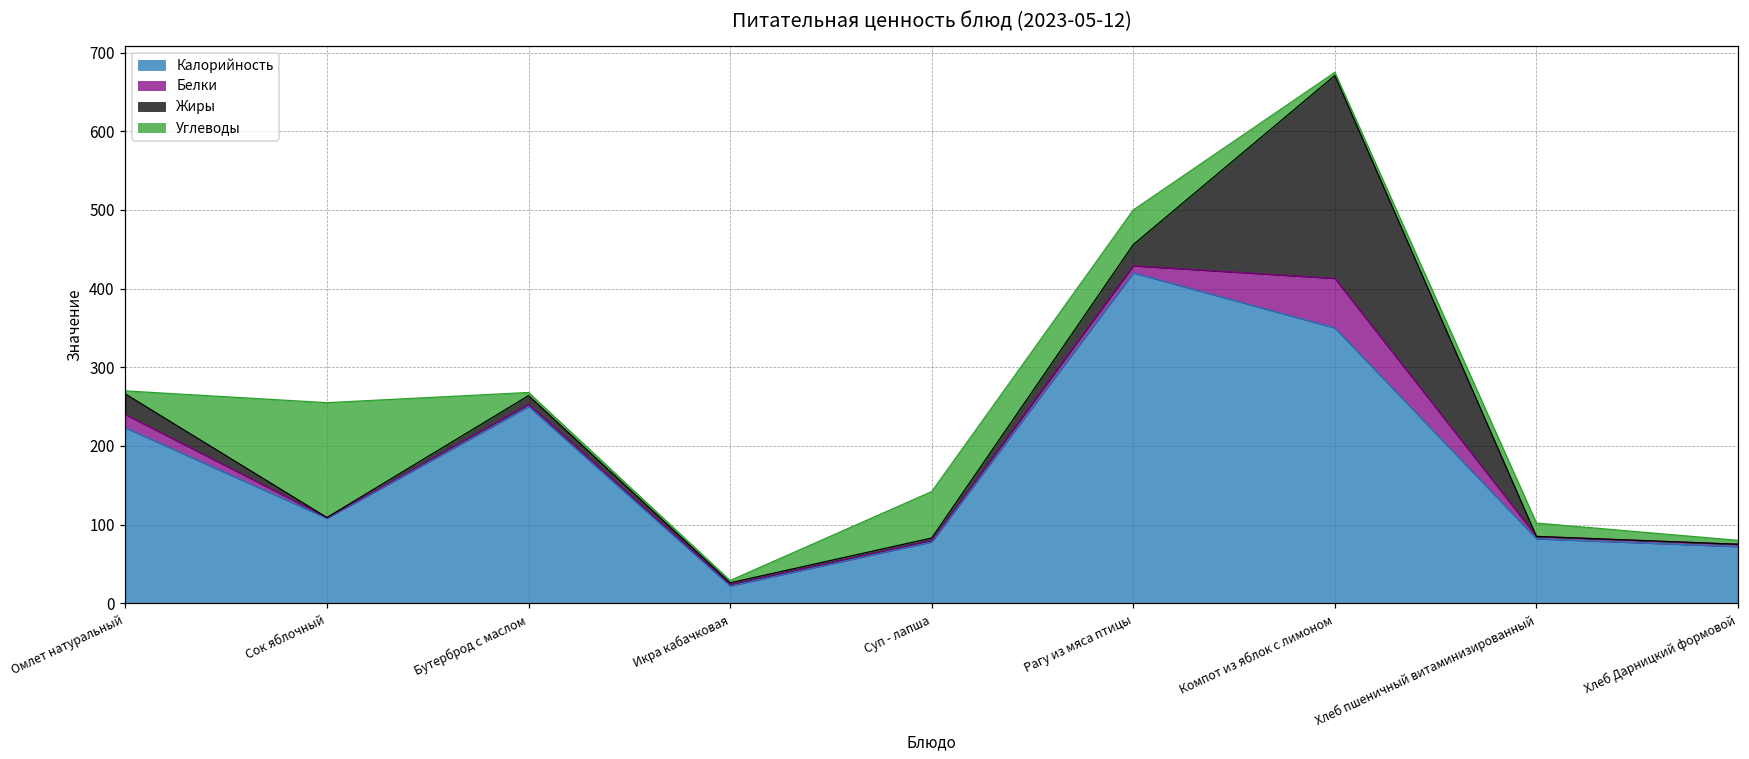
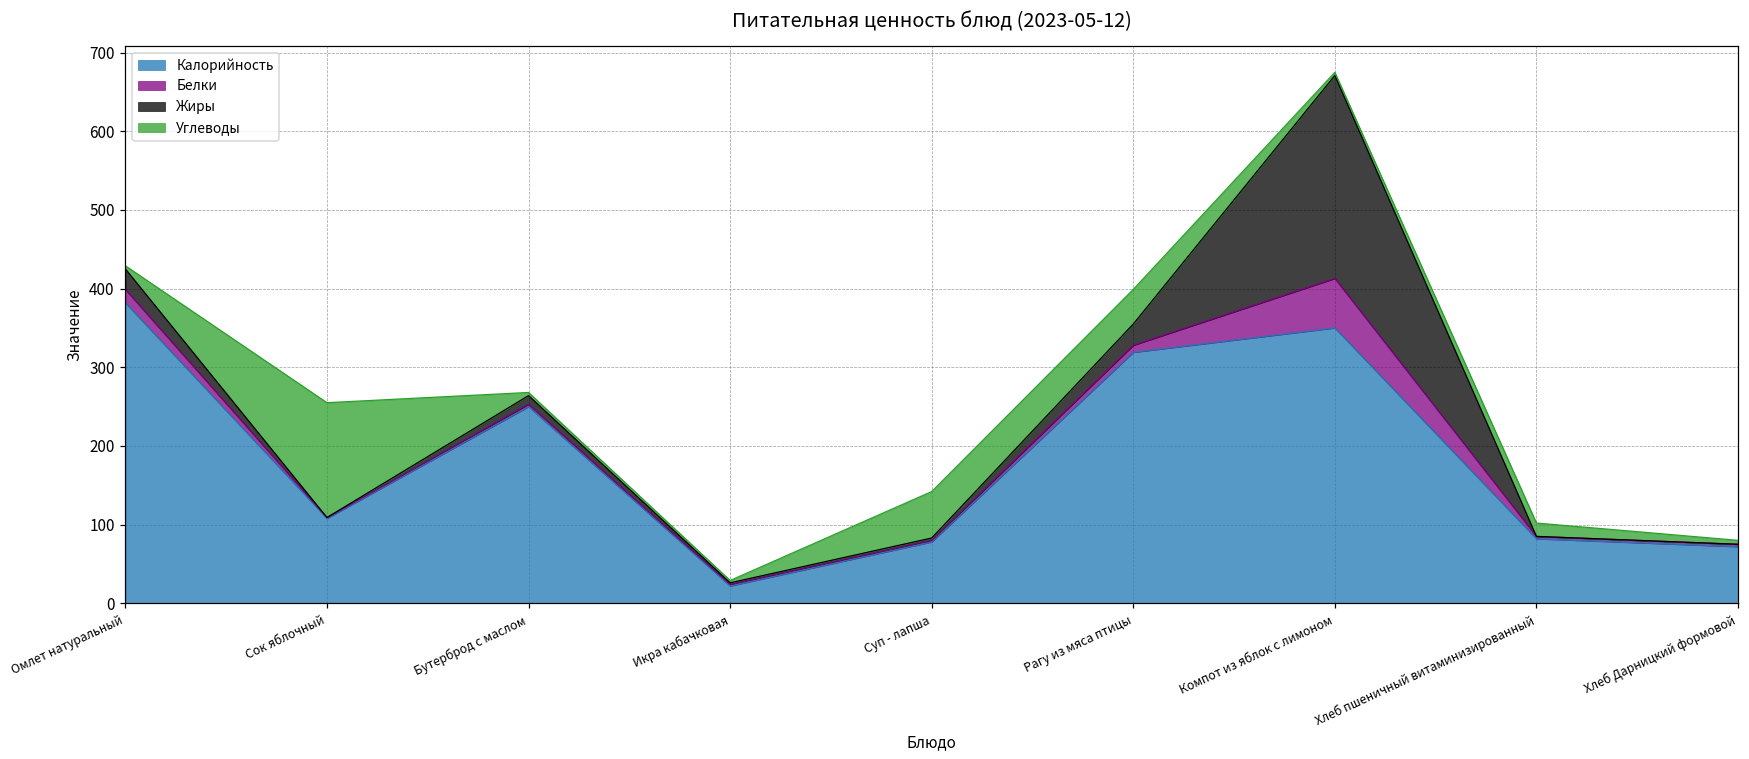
Калорийность, Омлет натуральный: 220 -> 380
Калорийность, Рагу из мяса птицы: 420 -> 320
